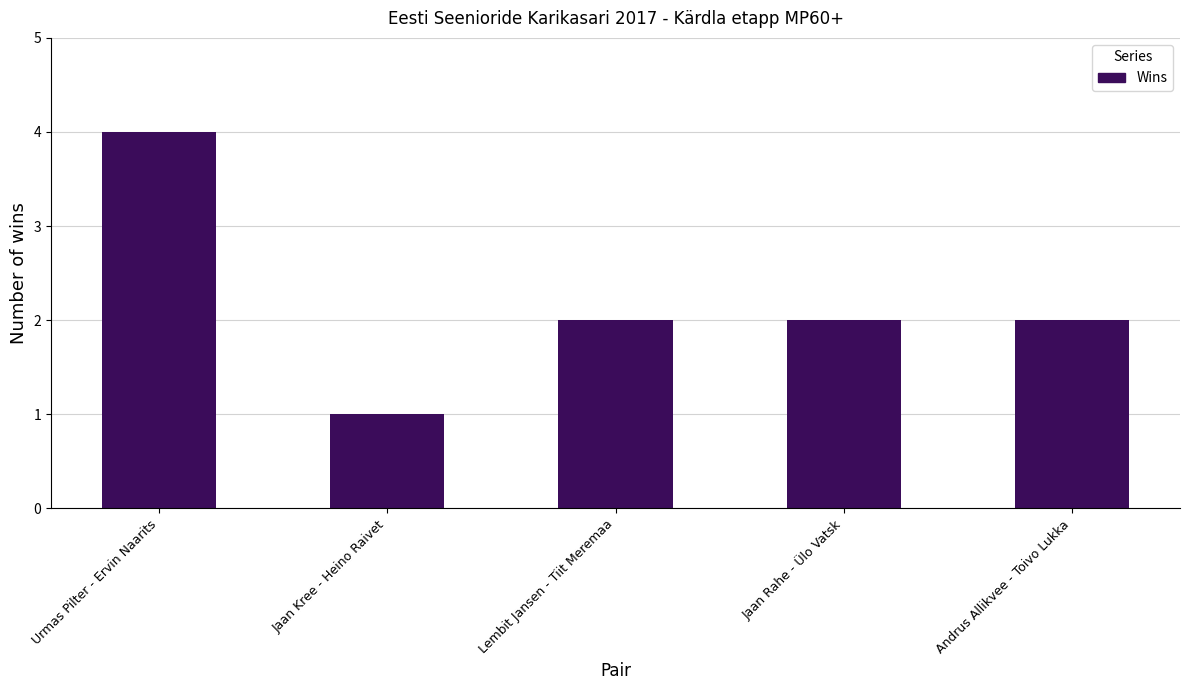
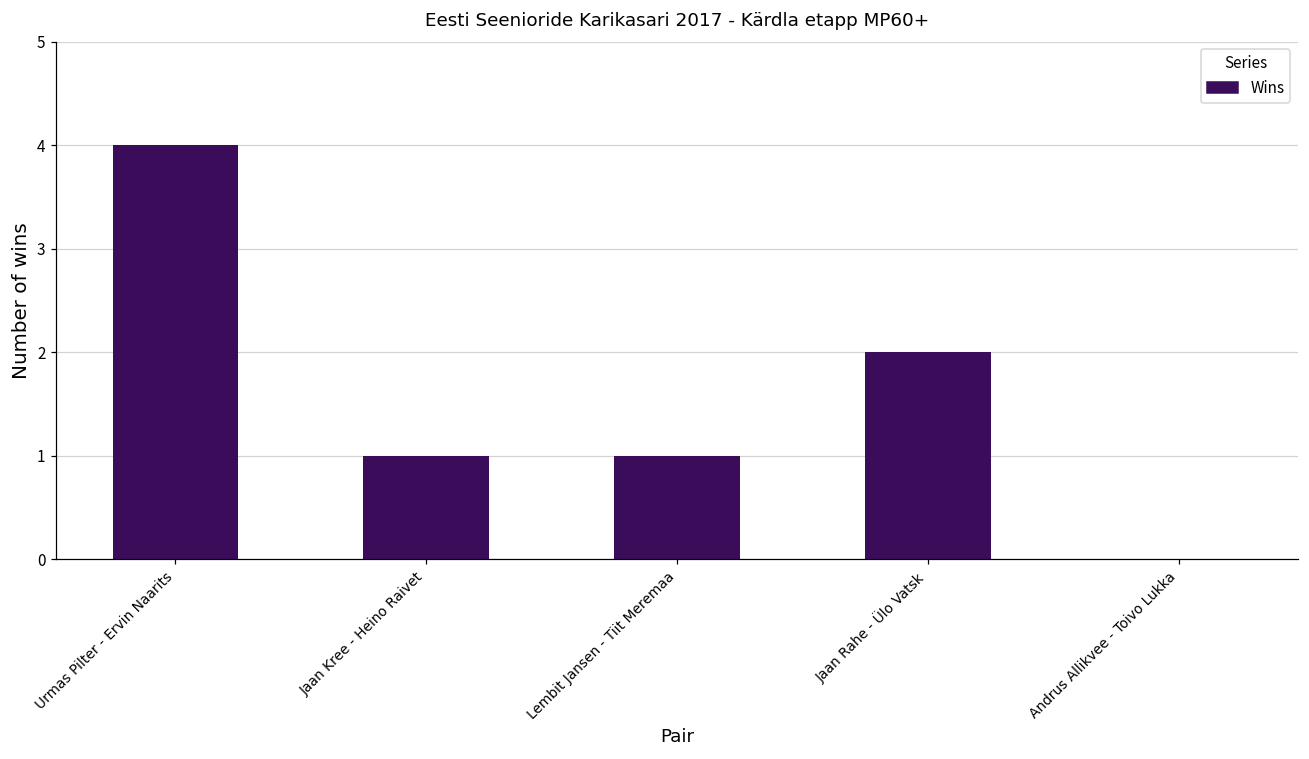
Lembit Jansen - Tiit Meremaa: 2 -> 1
Andrus Allikvee - Toivo Lukka: 2 -> 0
